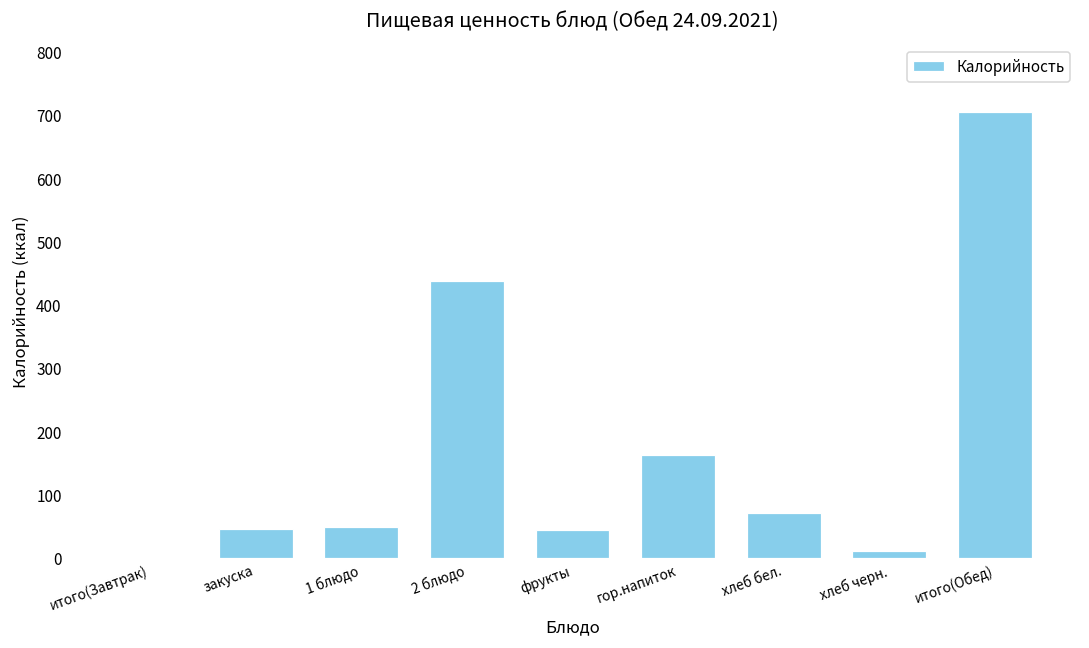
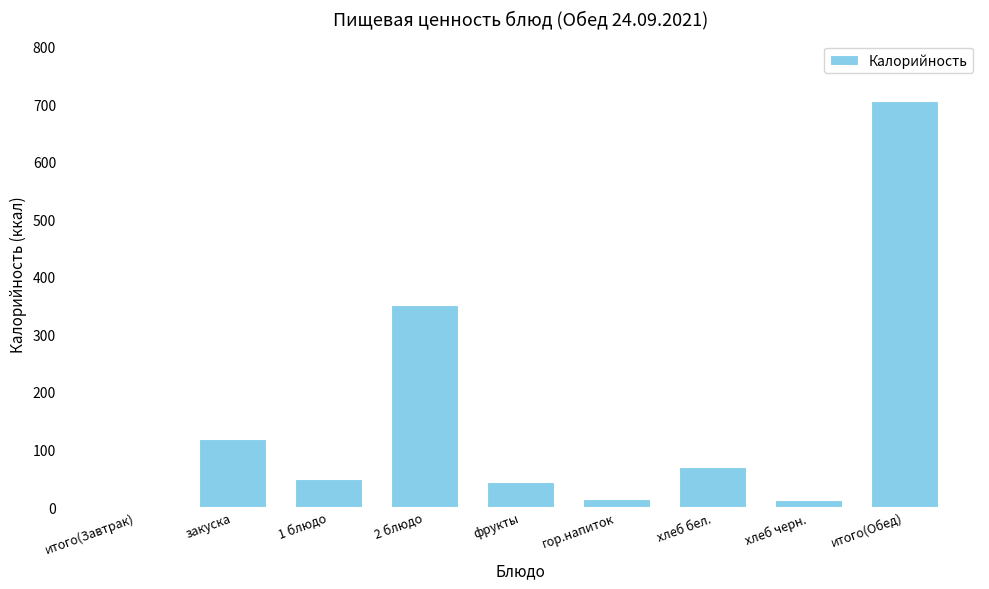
закуска: 50 -> 120
2 блюдо: 440 -> 350
гор.напиток: 160 -> 10
